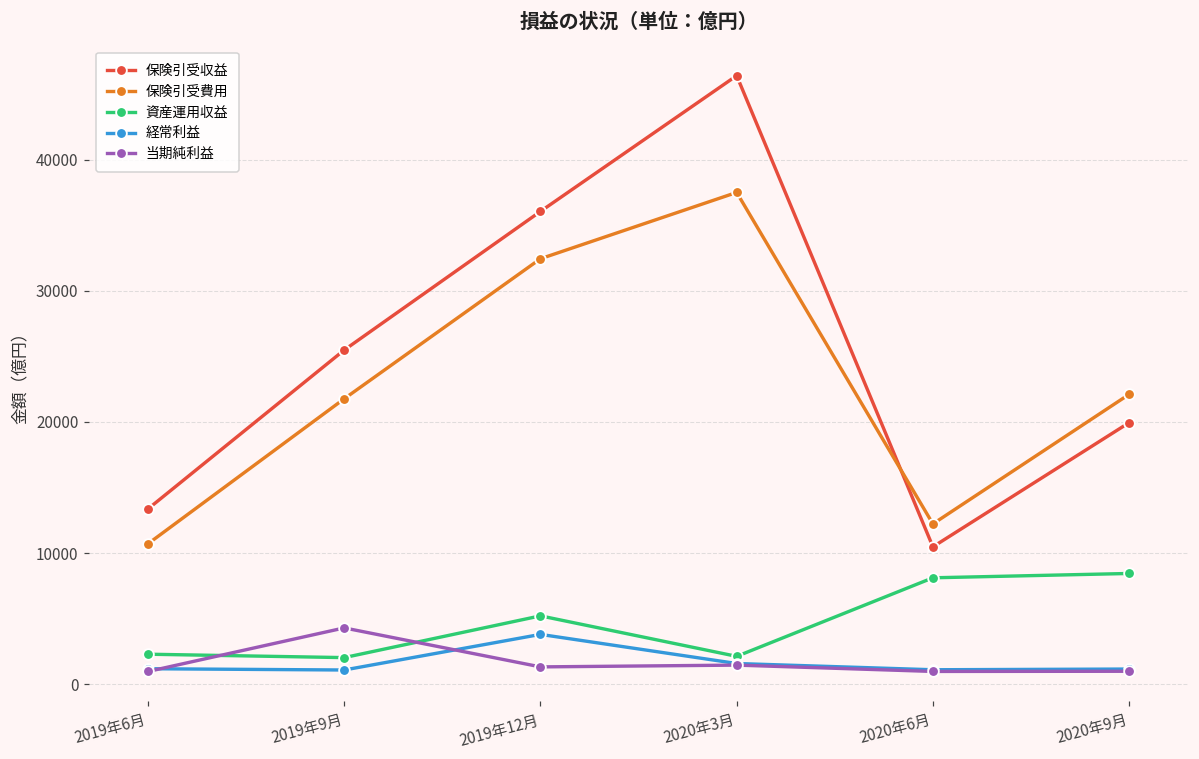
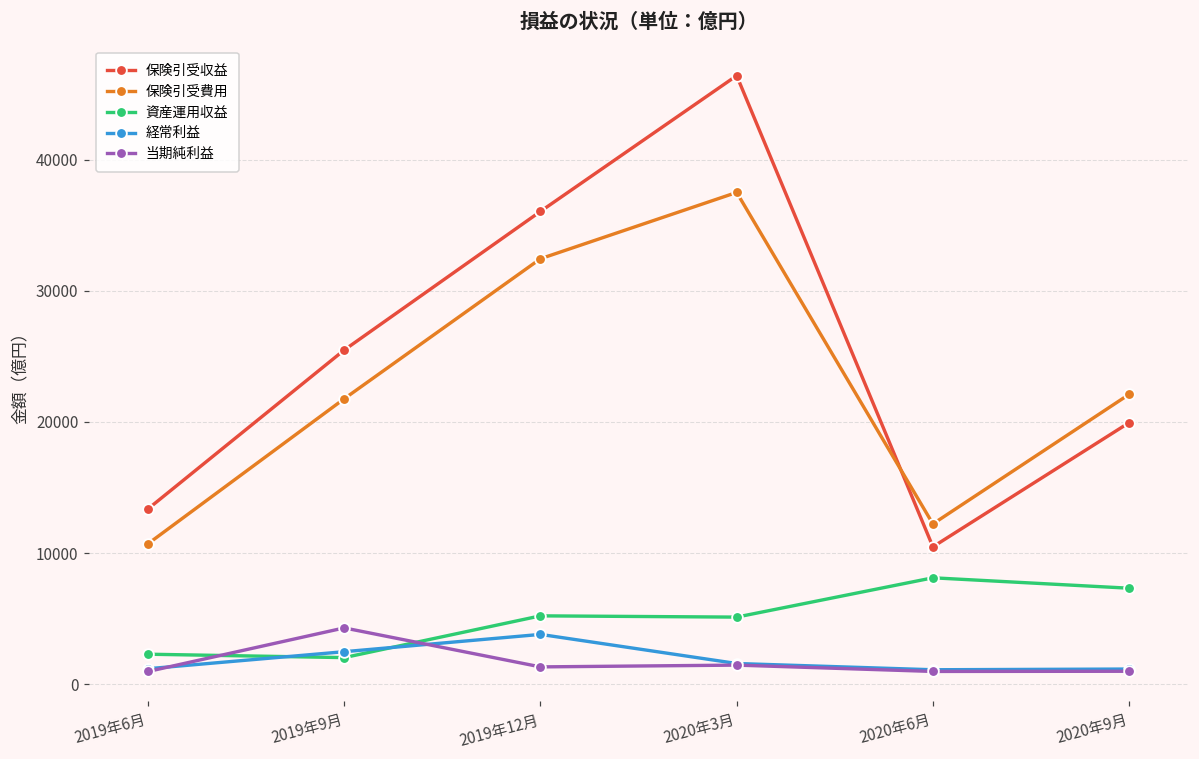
経常利益, 2019年9月: 1100 -> 2500
資産運用収益, 2020年3月: 2100 -> 5100
資産運用収益, 2020年9月: 8400 -> 7300
